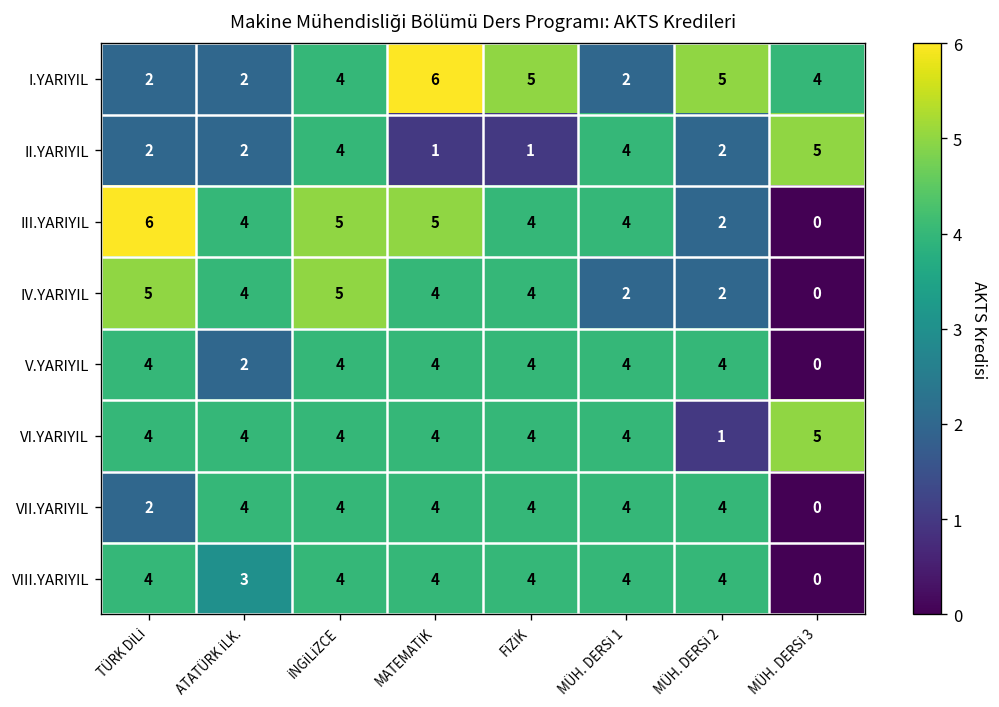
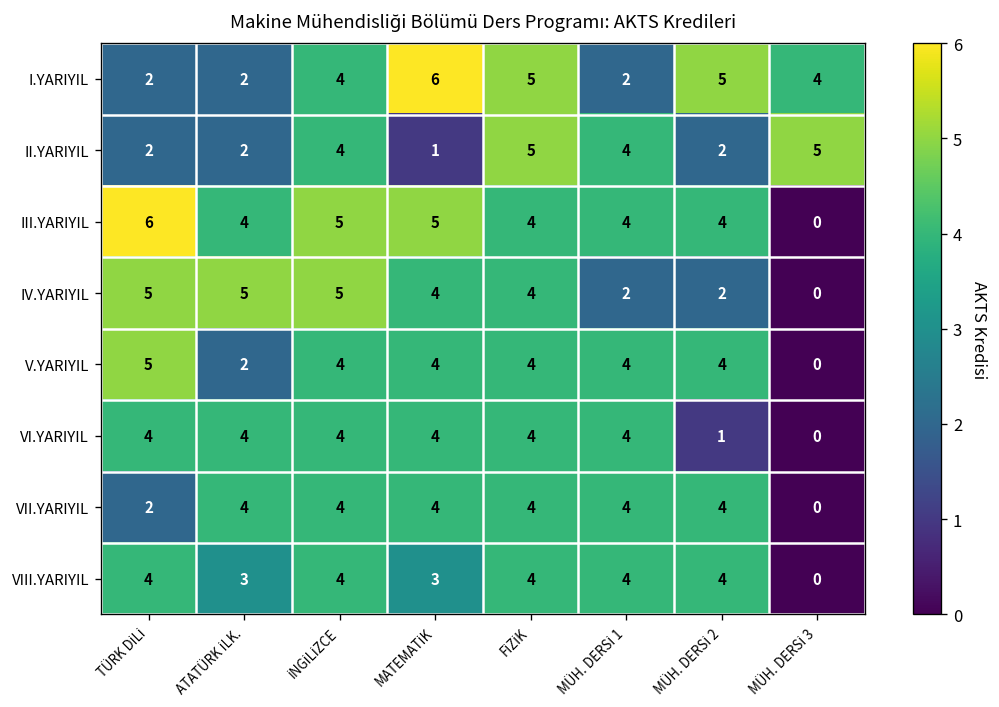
II.YARIYIL, FİZİK: 1 -> 5
III.YARIYIL, MÜH. DERSİ 2: 2 -> 4
IV.YARIYIL, ATATÜRK İLK.: 4 -> 5
V.YARIYIL, TÜRK DİLİ: 4 -> 5
VI.YARIYIL, MÜH. DERSİ 3: 5 -> 0
VIII.YARIYIL, MATEMATİK: 4 -> 3
